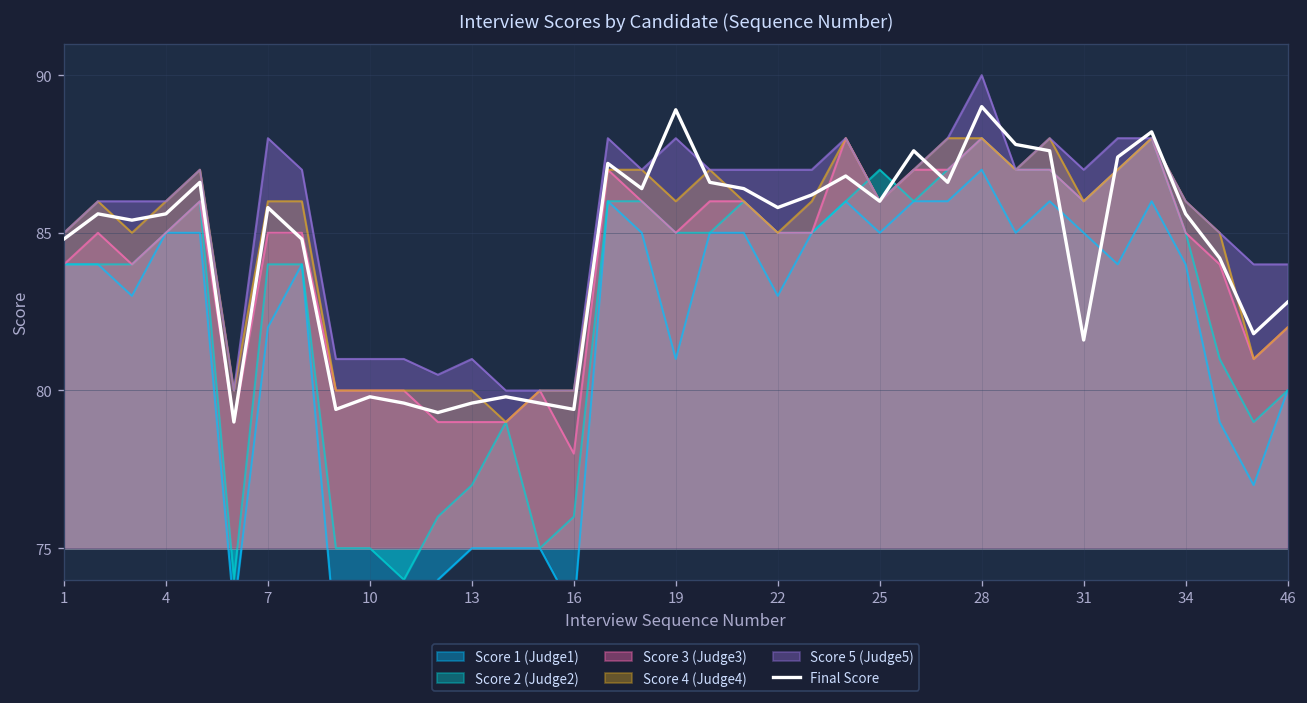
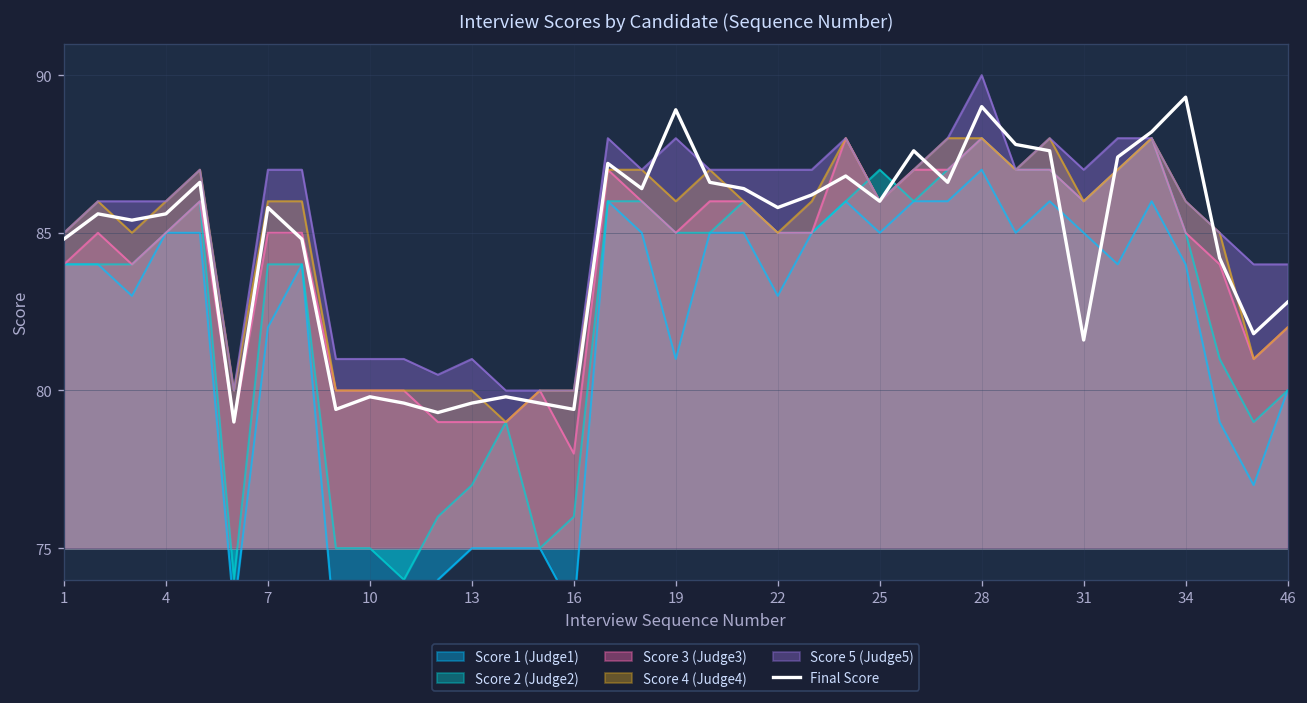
Score 5 (Judge5), 7: 88 -> 87
Final Score, 34: 85.6 -> 89.3
